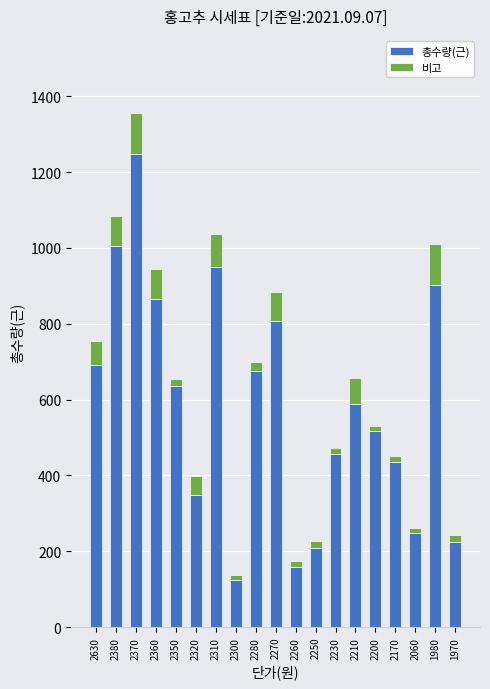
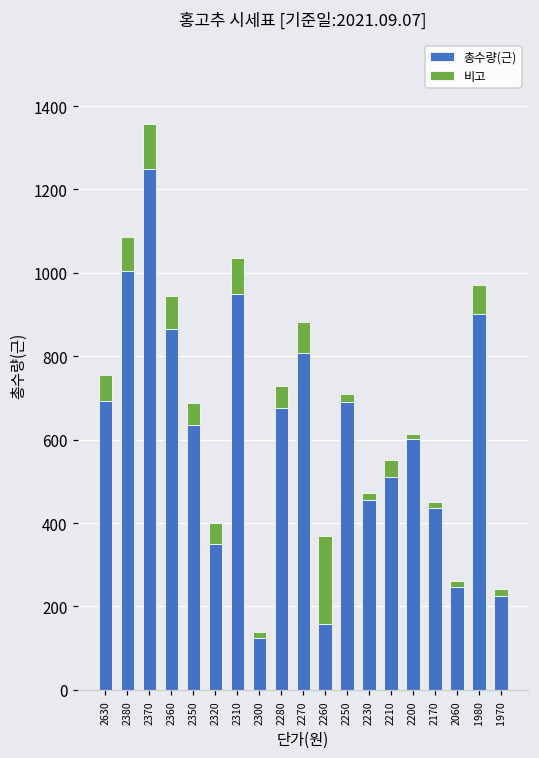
비고, 2350: 20 -> 50
비고, 2280: 20 -> 50
비고, 2260: 10 -> 210
총수량(근), 2250: 210 -> 690
총수량(근), 2210: 590 -> 510
비고, 2210: 70 -> 40
총수량(근), 2200: 520 -> 600
비고, 1980: 110 -> 70
